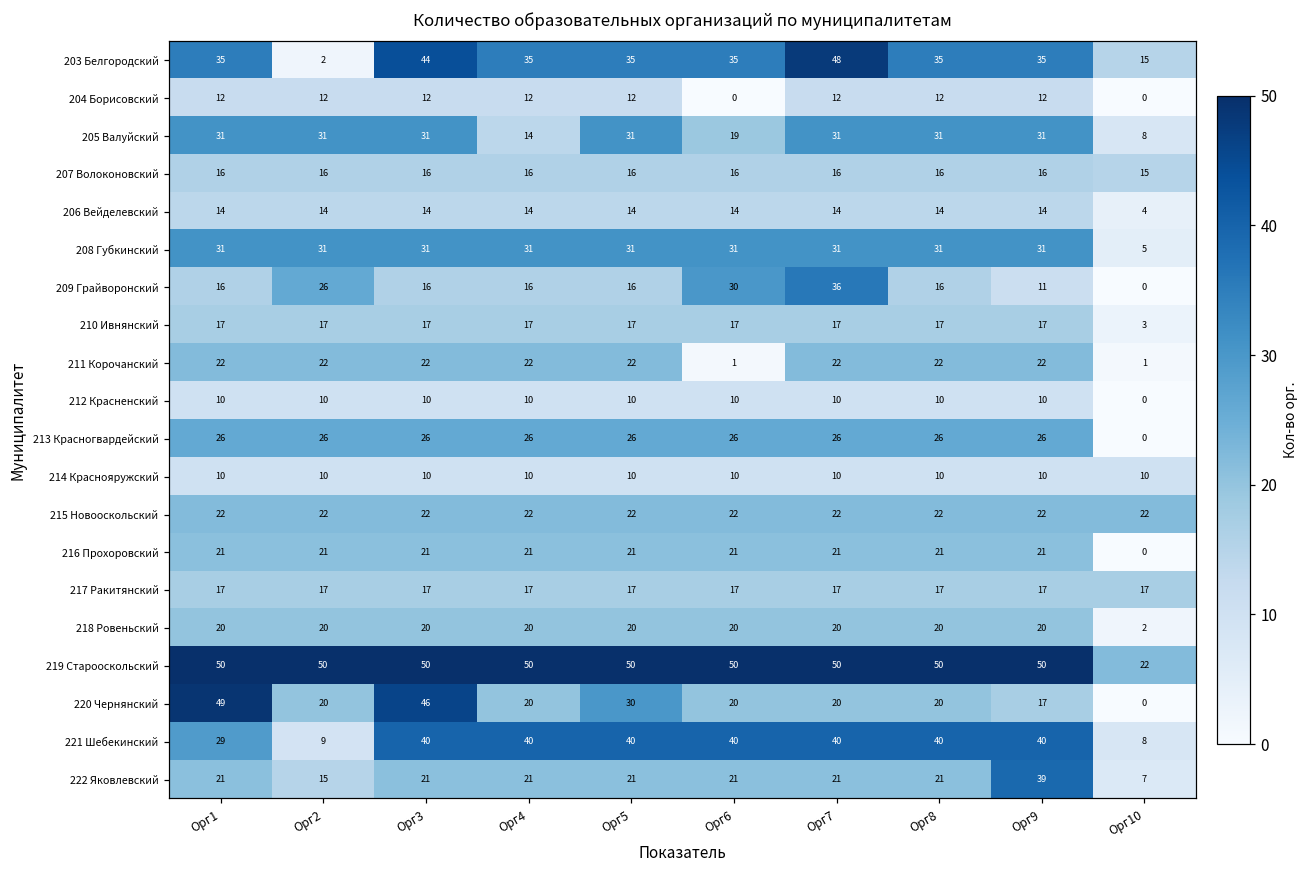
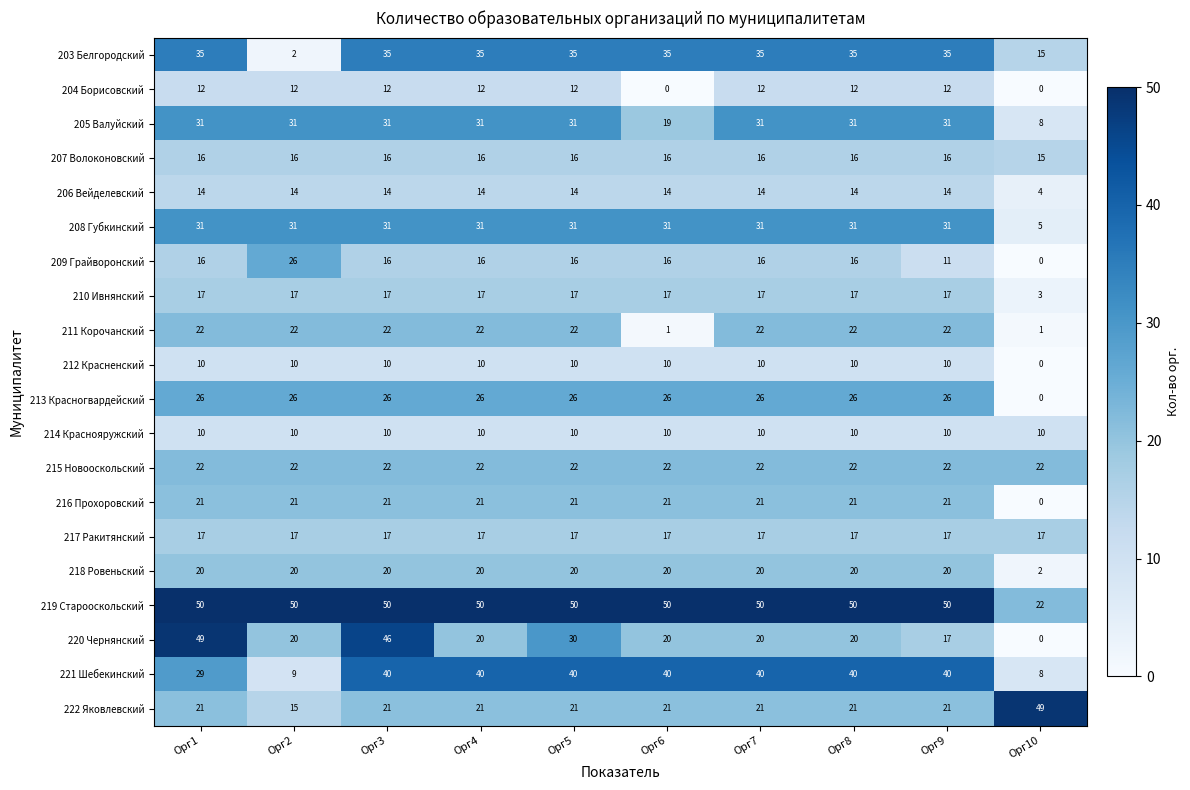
203 Белгородский, Орг3: 44 -> 35
203 Белгородский, Орг7: 48 -> 35
205 Валуйский, Орг4: 14 -> 31
209 Грайворонский, Орг6: 30 -> 16
209 Грайворонский, Орг7: 36 -> 16
222 Яковлевский, Орг9: 39 -> 21
222 Яковлевский, Орг10: 7 -> 49
